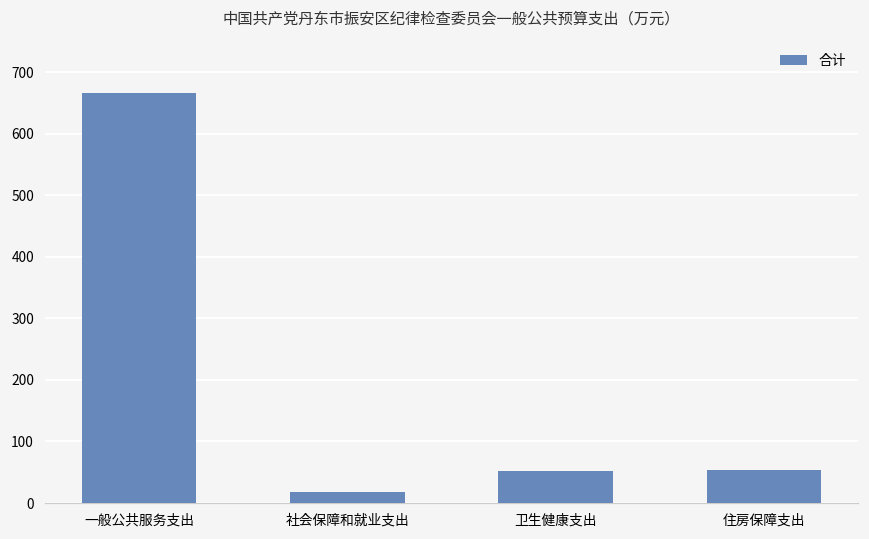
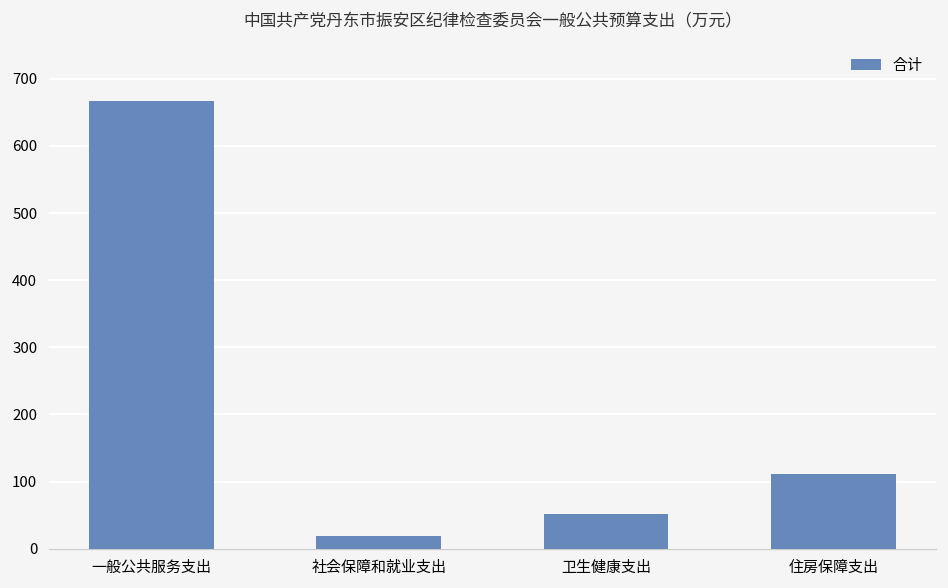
住房保障支出: 50 -> 110
